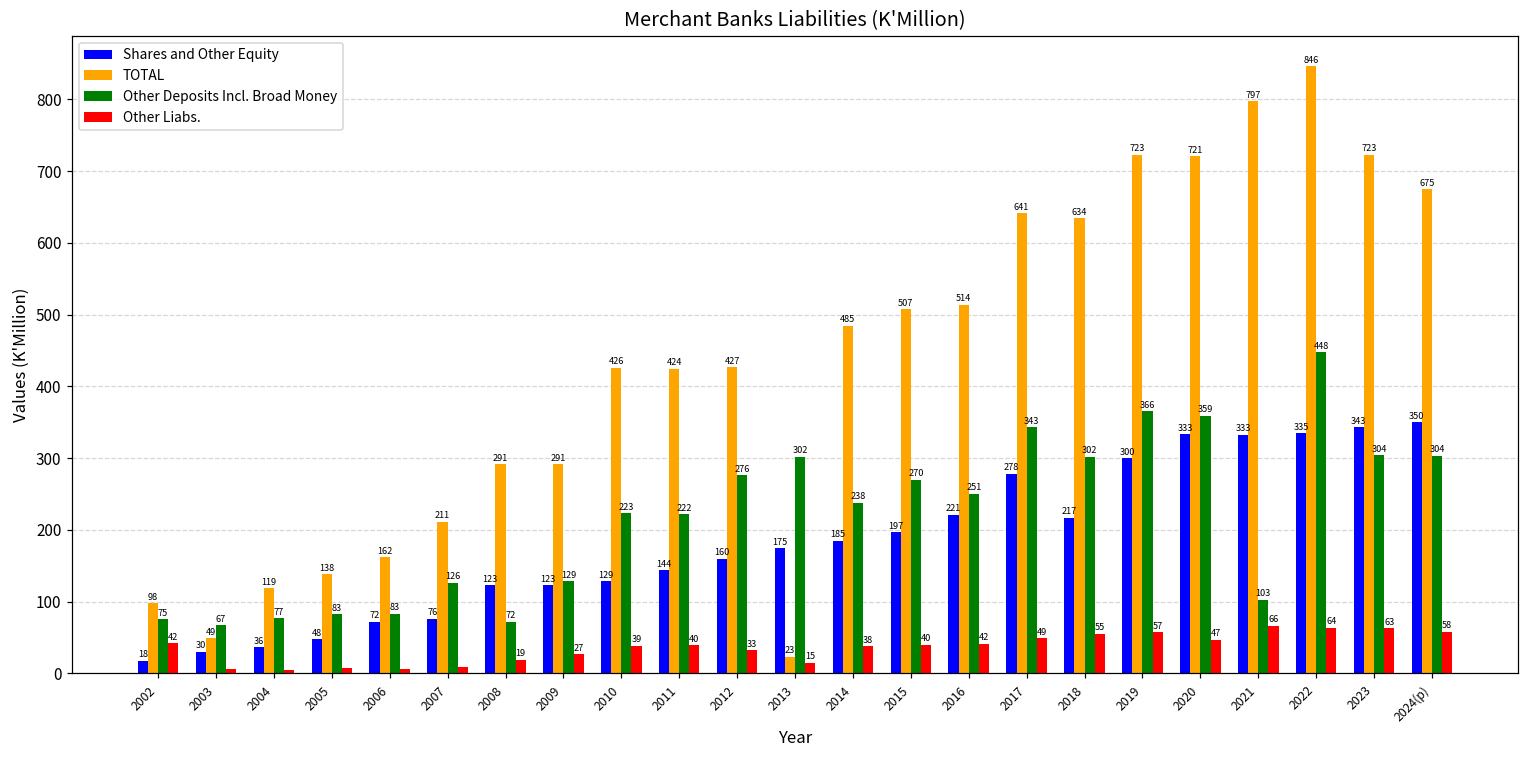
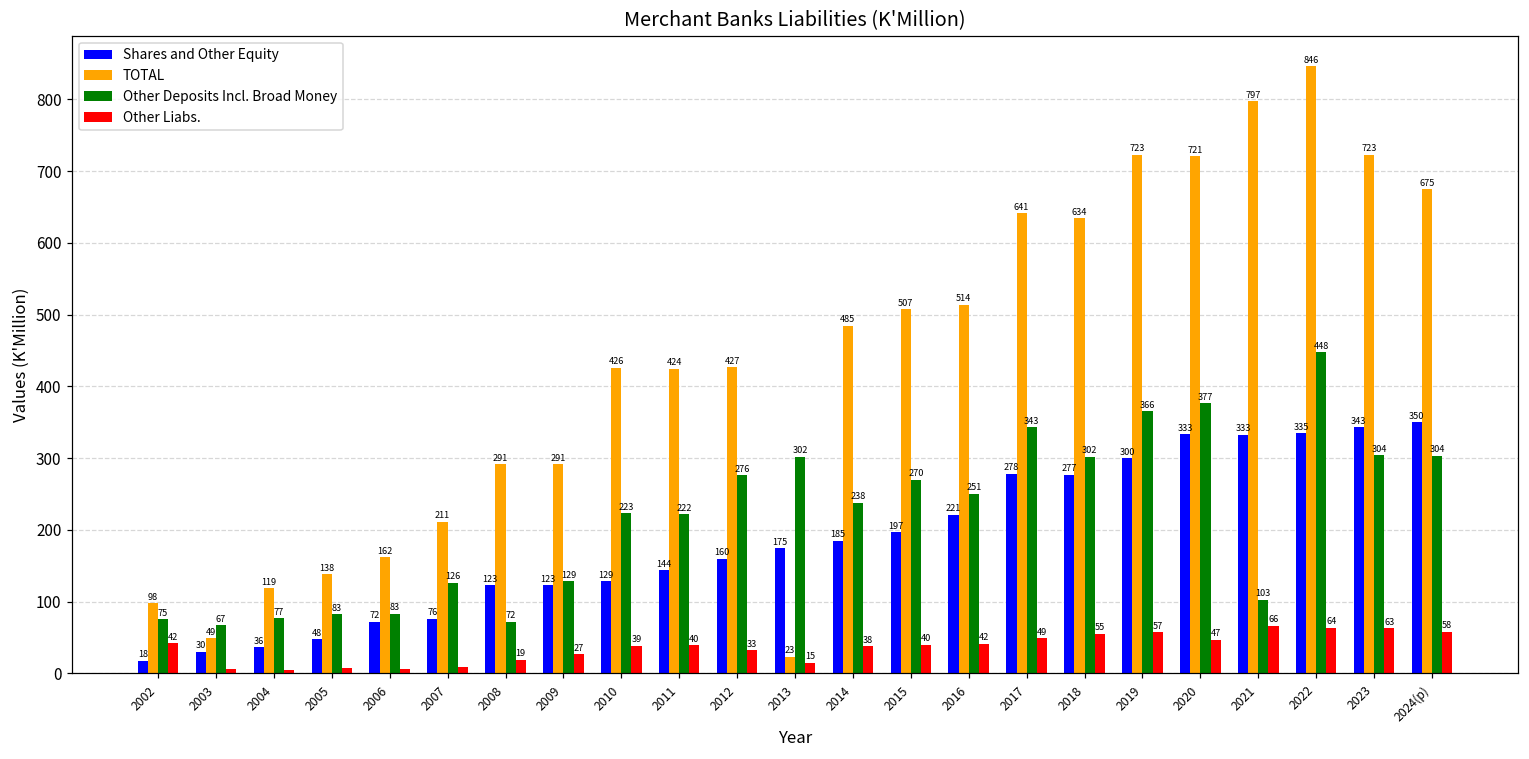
Shares and Other Equity, 2018: 217 -> 277
Other Deposits Incl. Broad Money, 2020: 359 -> 377
